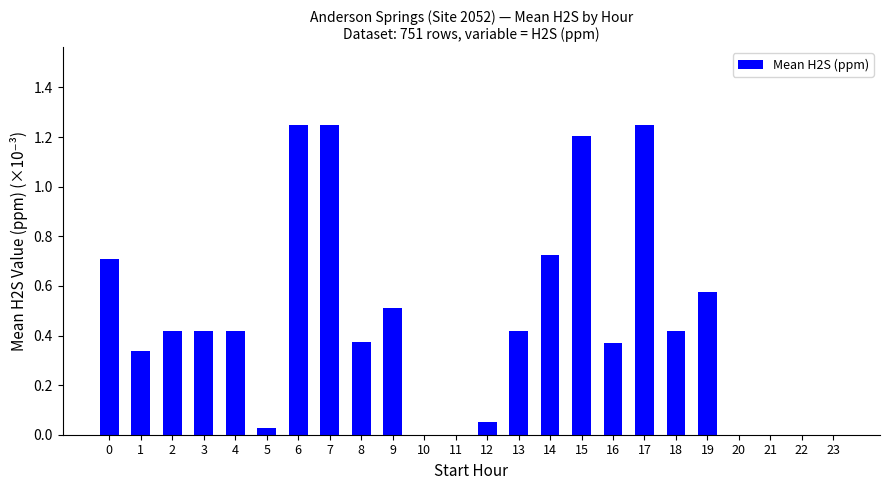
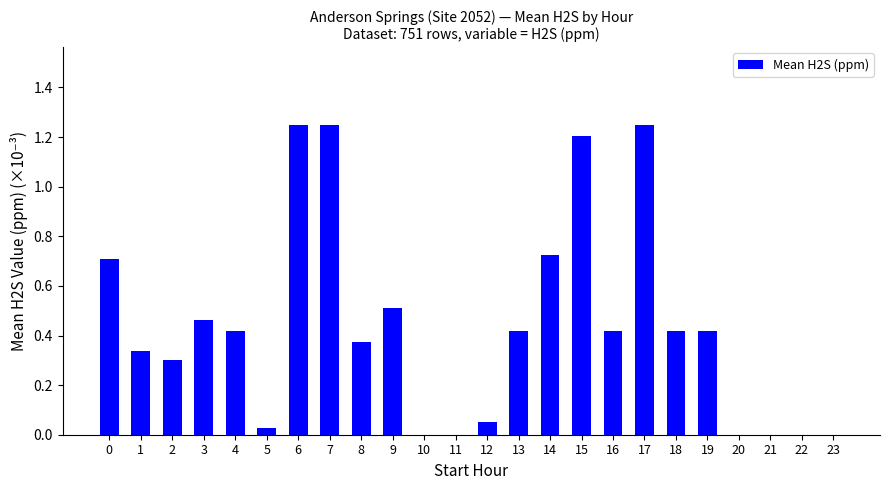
2: 0.42 -> 0.30
3: 0.42 -> 0.46
16: 0.37 -> 0.42
19: 0.58 -> 0.42
